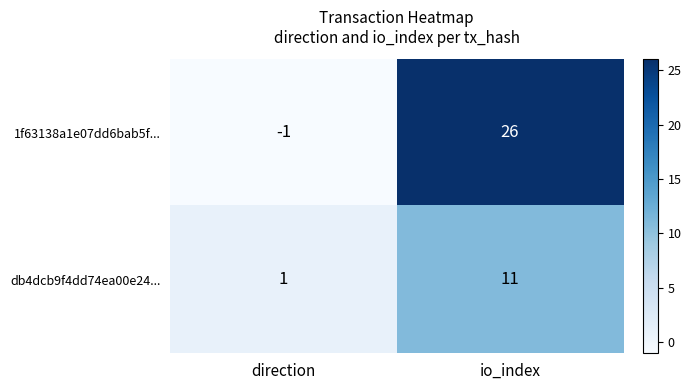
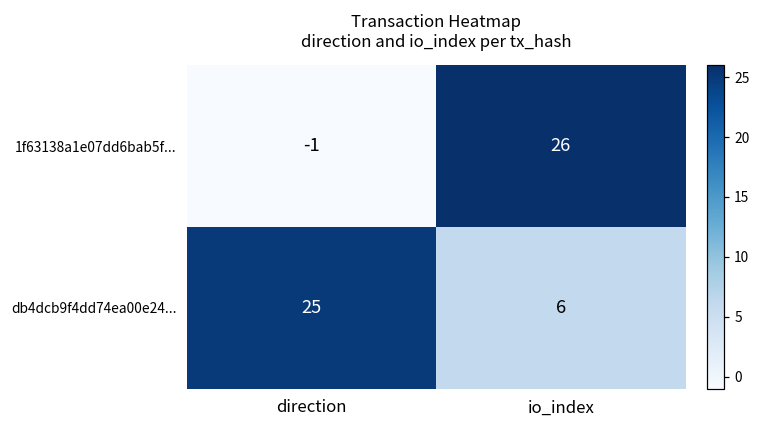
db4dcb9f4dd74ea00e24..., direction: 1 -> 25
db4dcb9f4dd74ea00e24..., io_index: 11 -> 6
